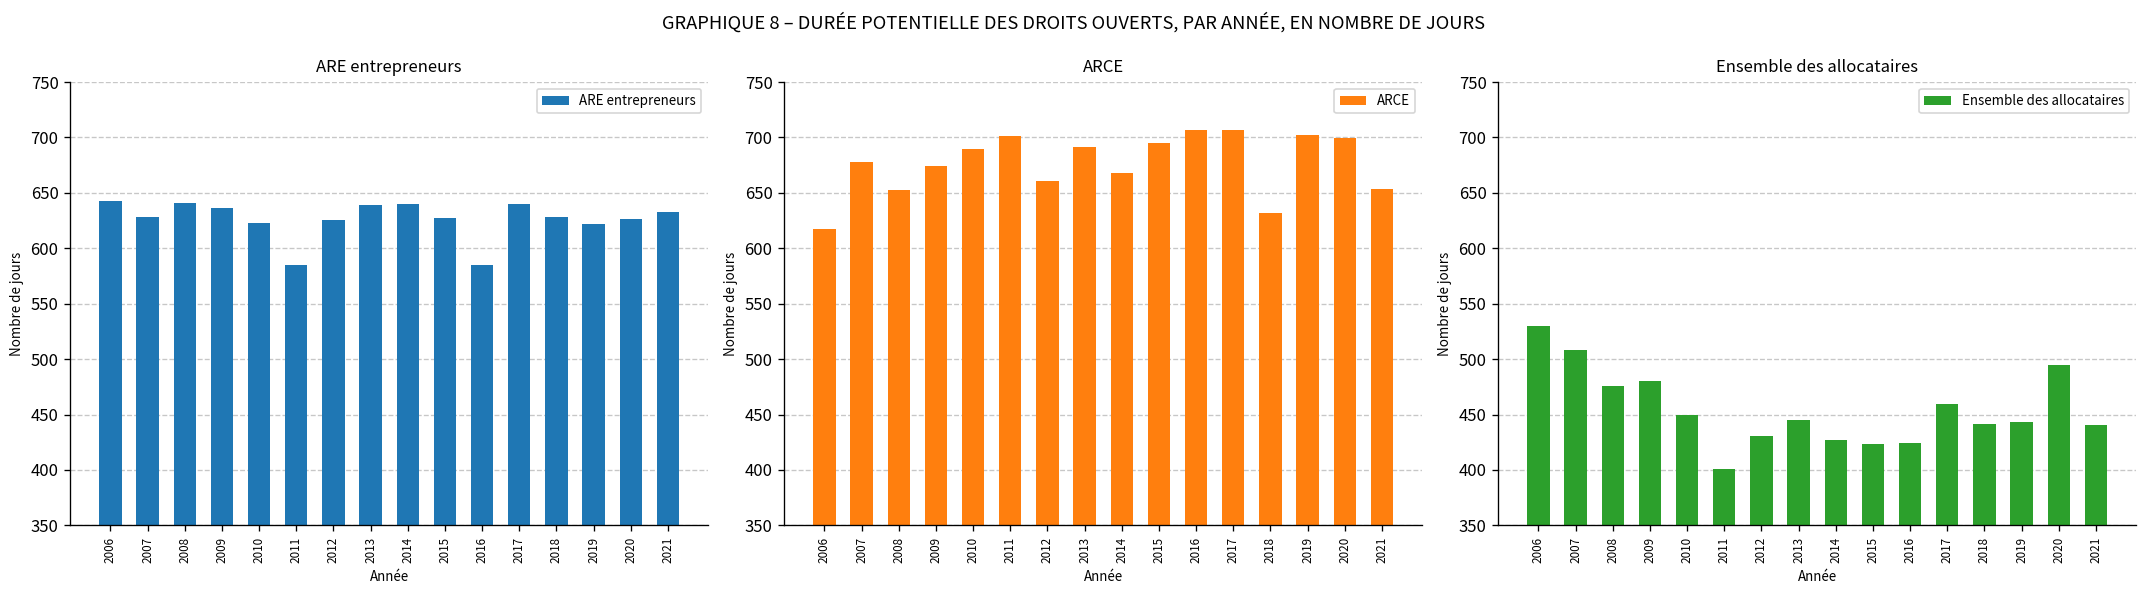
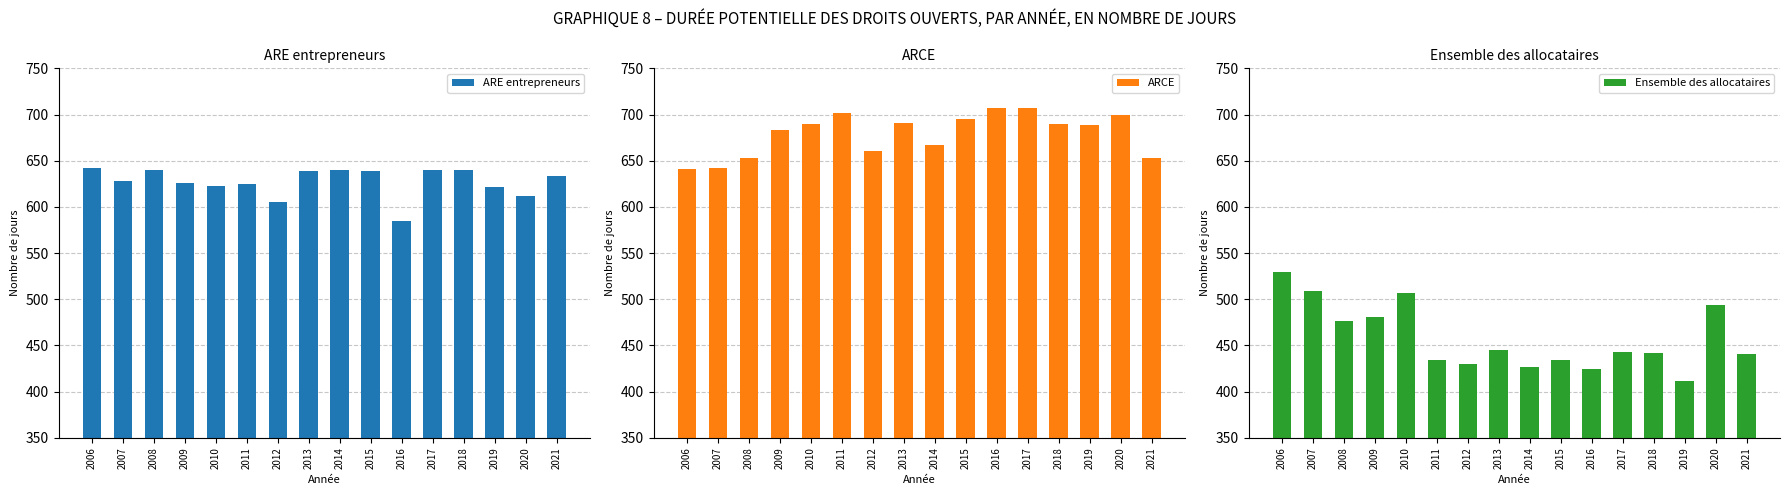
ARE entrepreneurs, 2009: 640 -> 630
ARE entrepreneurs, 2011: 580 -> 630
ARE entrepreneurs, 2012: 630 -> 610
ARE entrepreneurs, 2015: 630 -> 640
ARE entrepreneurs, 2018: 630 -> 640
ARE entrepreneurs, 2020: 630 -> 610
ARCE, 2006: 620 -> 640
ARCE, 2007: 680 -> 640
ARCE, 2009: 670 -> 680
ARCE, 2018: 630 -> 690
ARCE, 2019: 700 -> 690
Ensemble des allocataires, 2010: 450 -> 510
Ensemble des allocataires, 2011: 400 -> 430
Ensemble des allocataires, 2015: 420 -> 430
Ensemble des allocataires, 2017: 460 -> 440
Ensemble des allocataires, 2019: 440 -> 410
